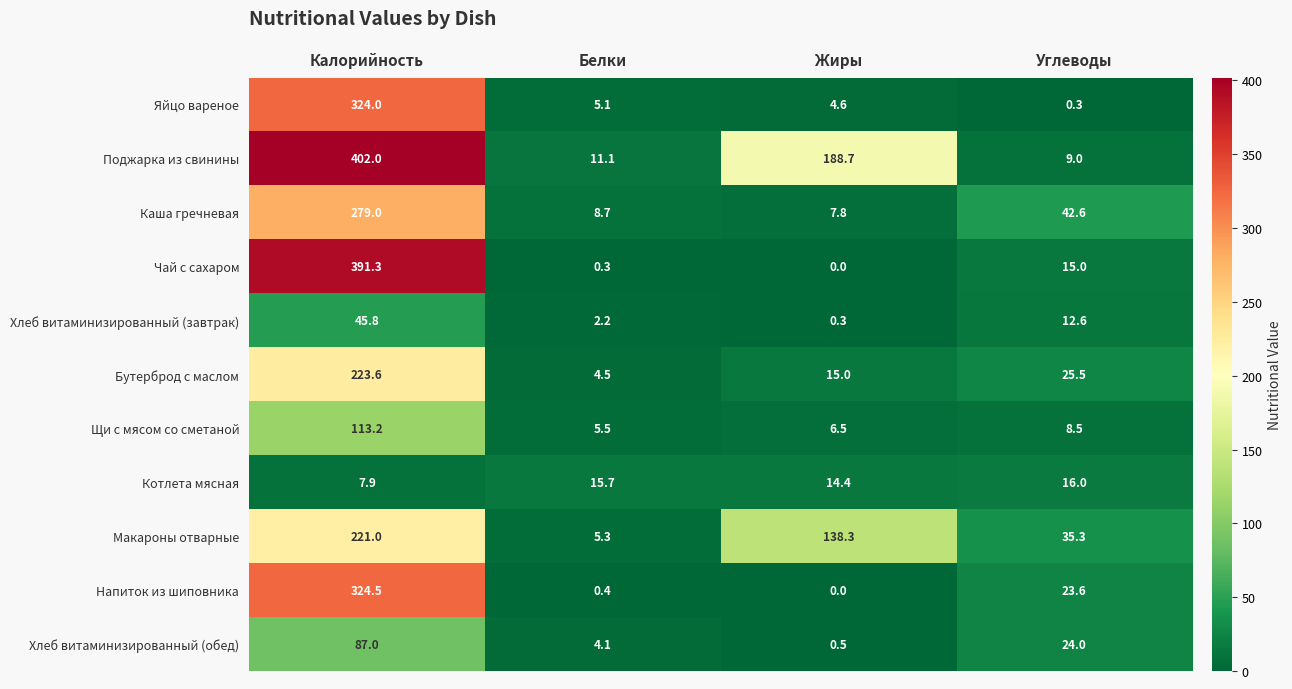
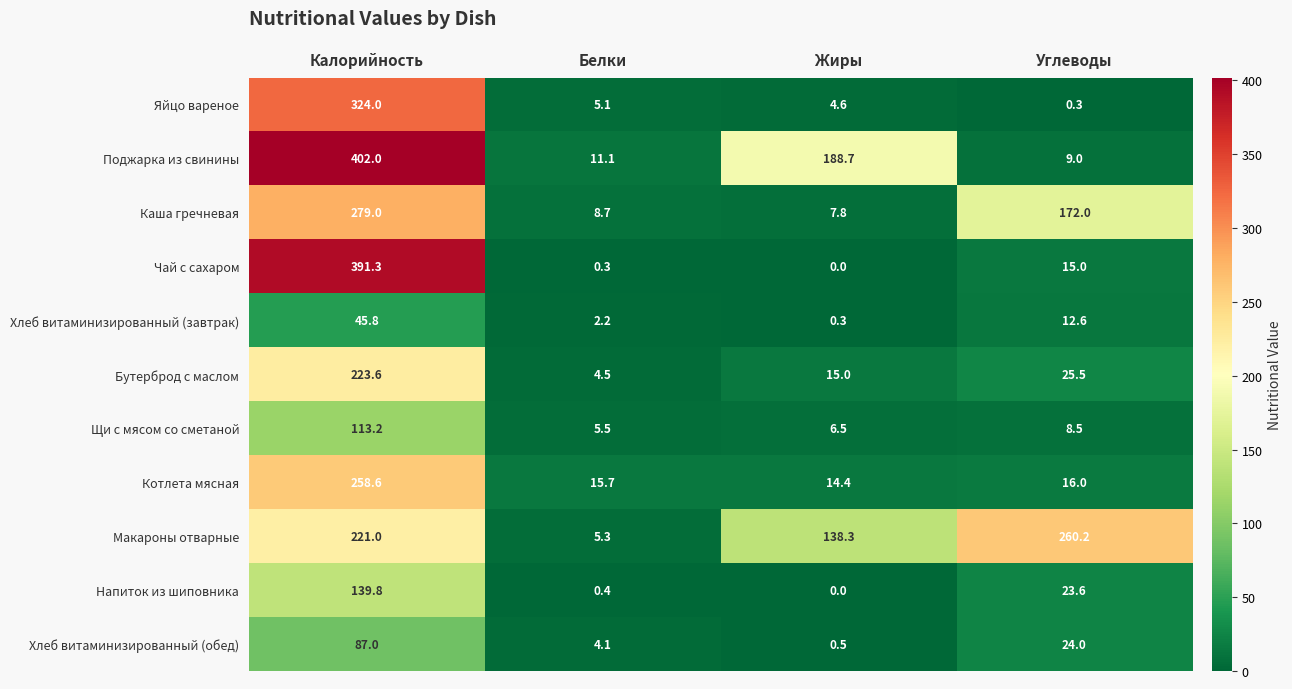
Каша гречневая, Углеводы: 42.6 -> 172.0
Котлета мясная, Калорийность: 7.9 -> 258.6
Макароны отварные, Углеводы: 35.3 -> 260.2
Напиток из шиповника, Калорийность: 324.5 -> 139.8
